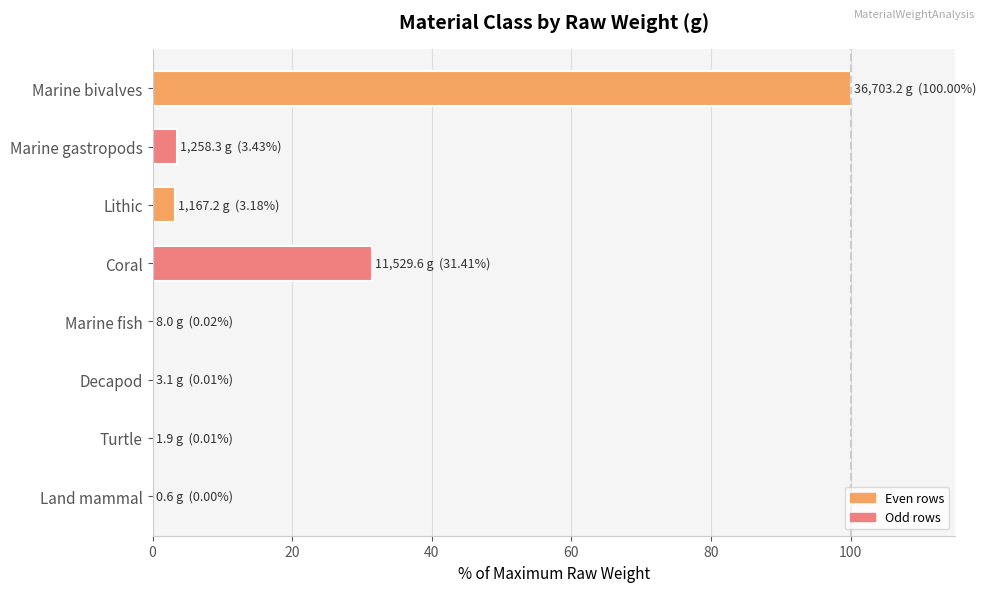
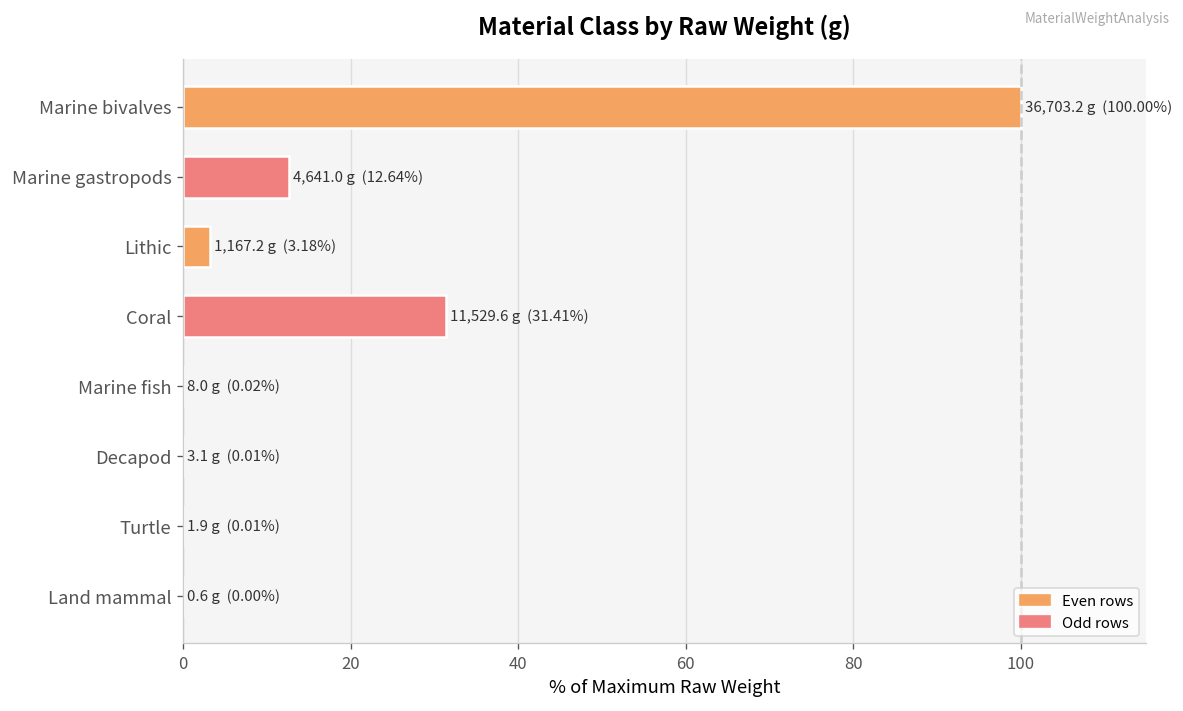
Marine gastropods: 1,258.3 g (3.43%) -> 4,641.0 g (12.64%)
